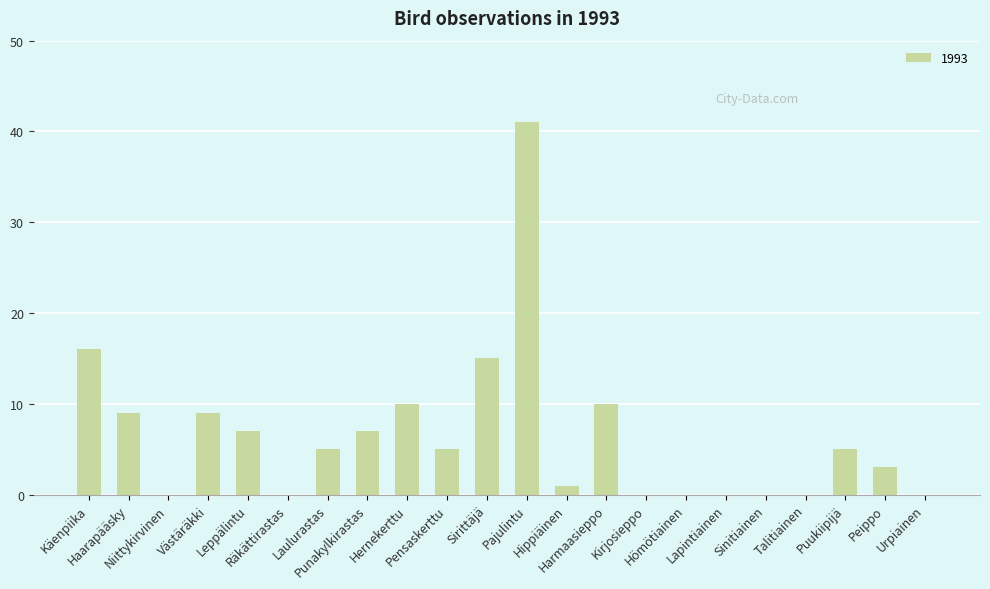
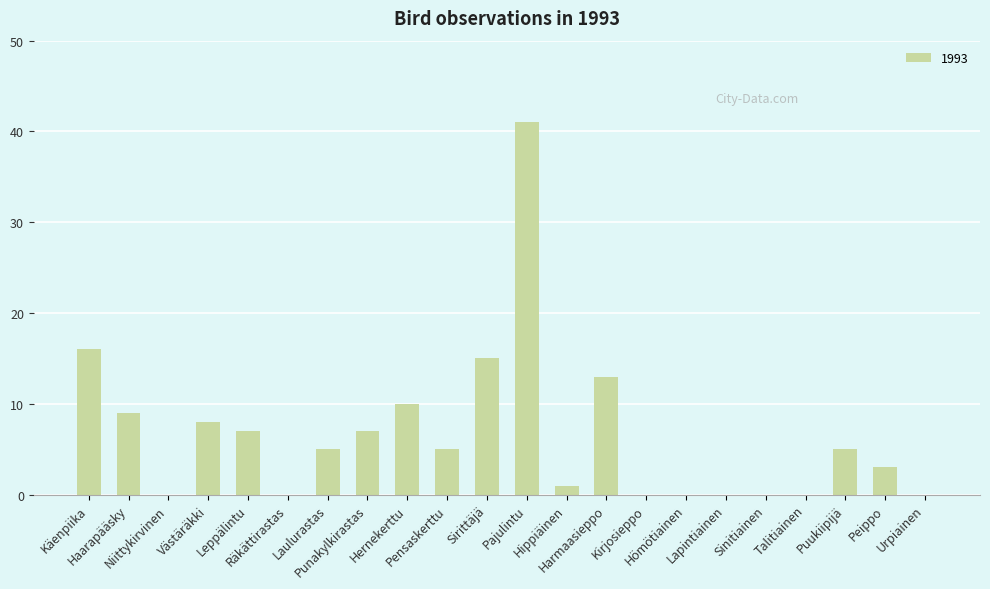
Västäräkki: 9 -> 8
Harmaasieppo: 10 -> 13
